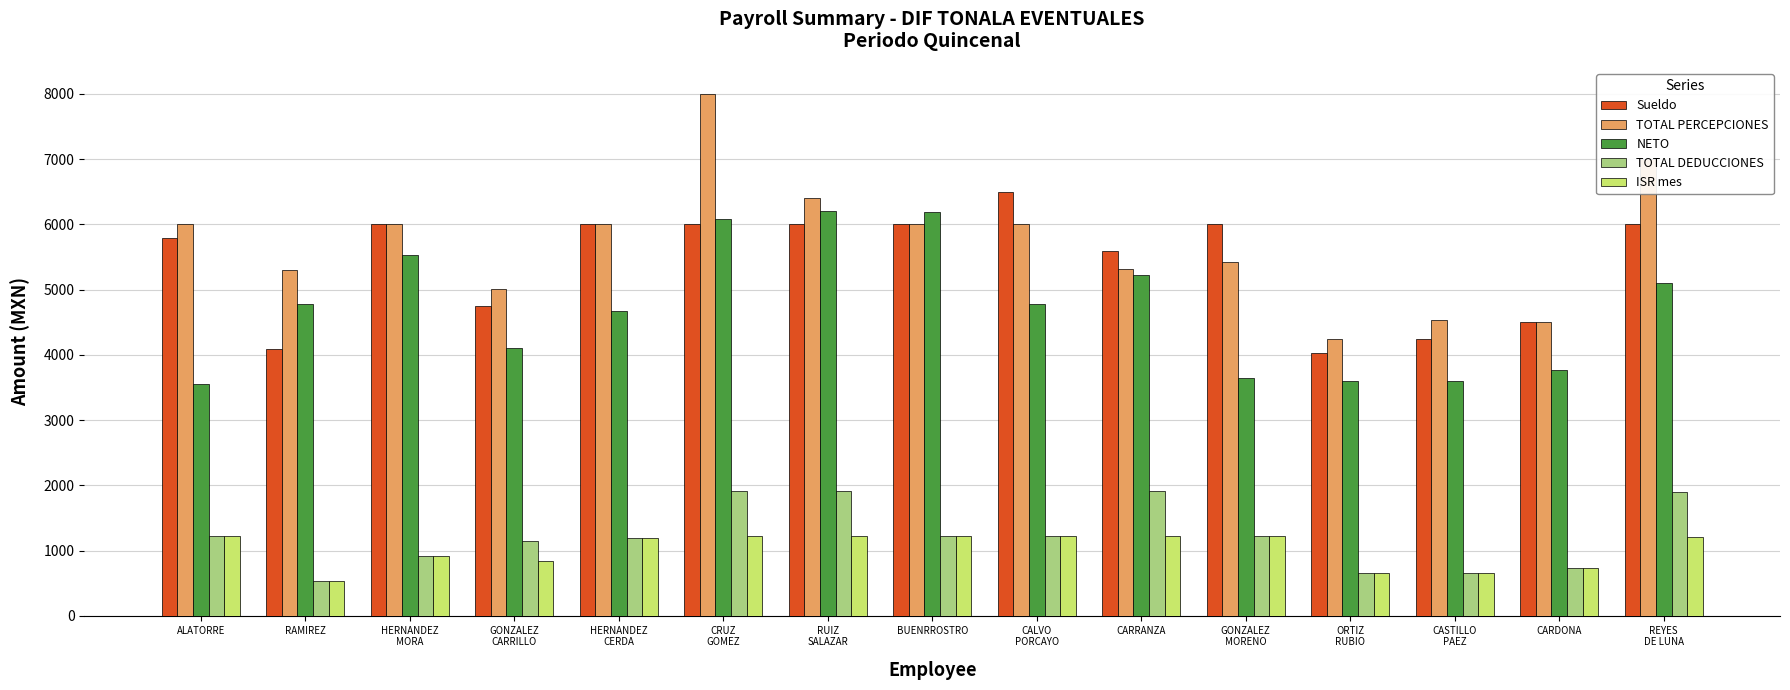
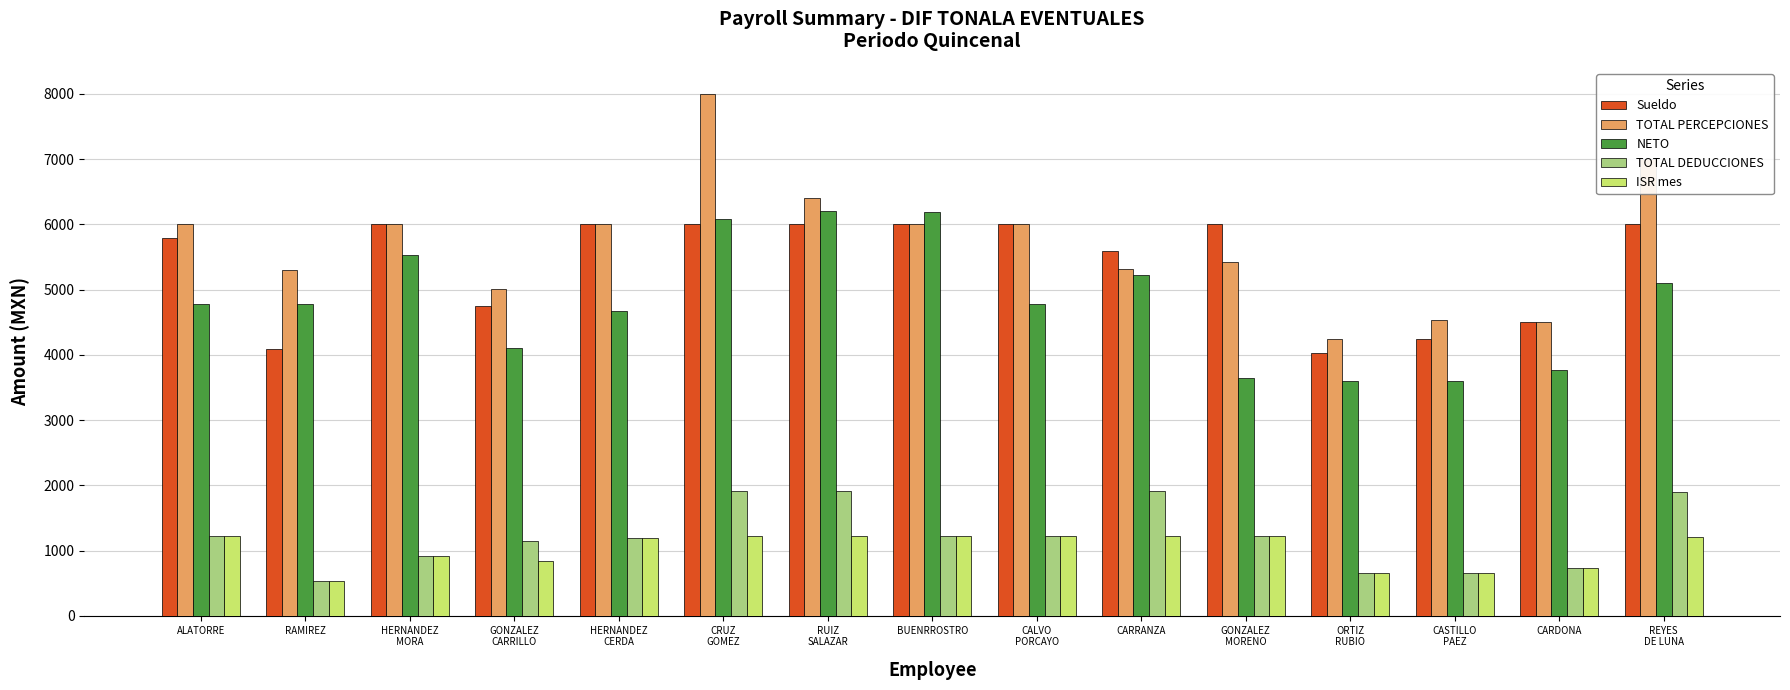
NETO, ALATORRE: 3500 -> 4800
Sueldo, CALVO PORCAYO: 6500 -> 6000
